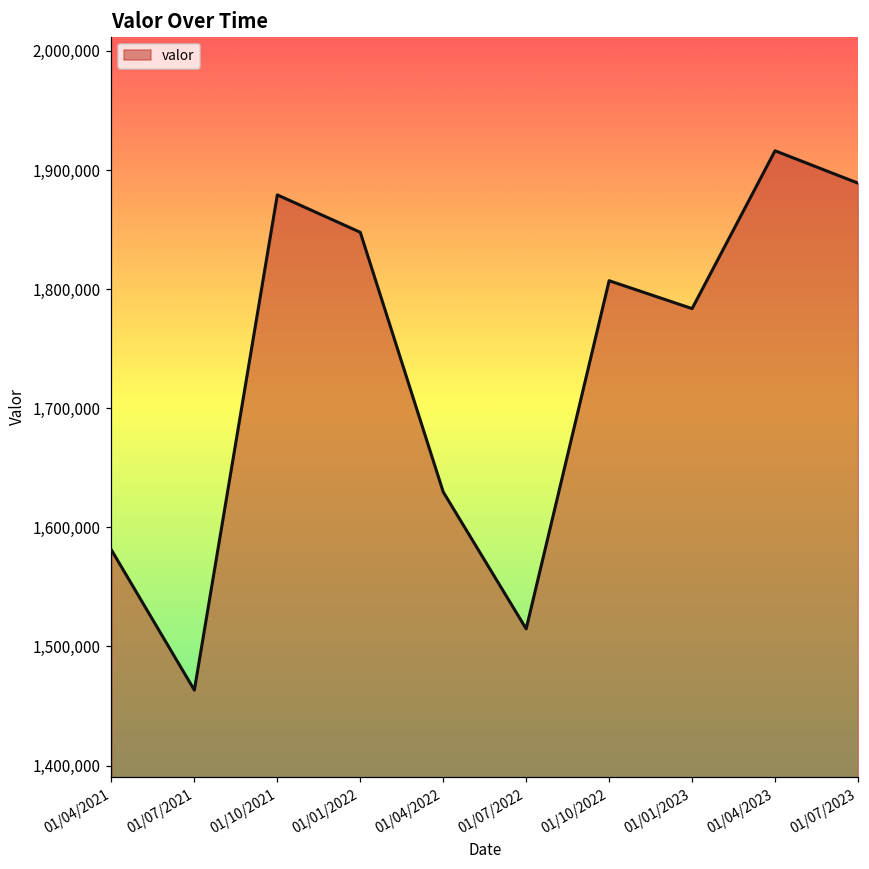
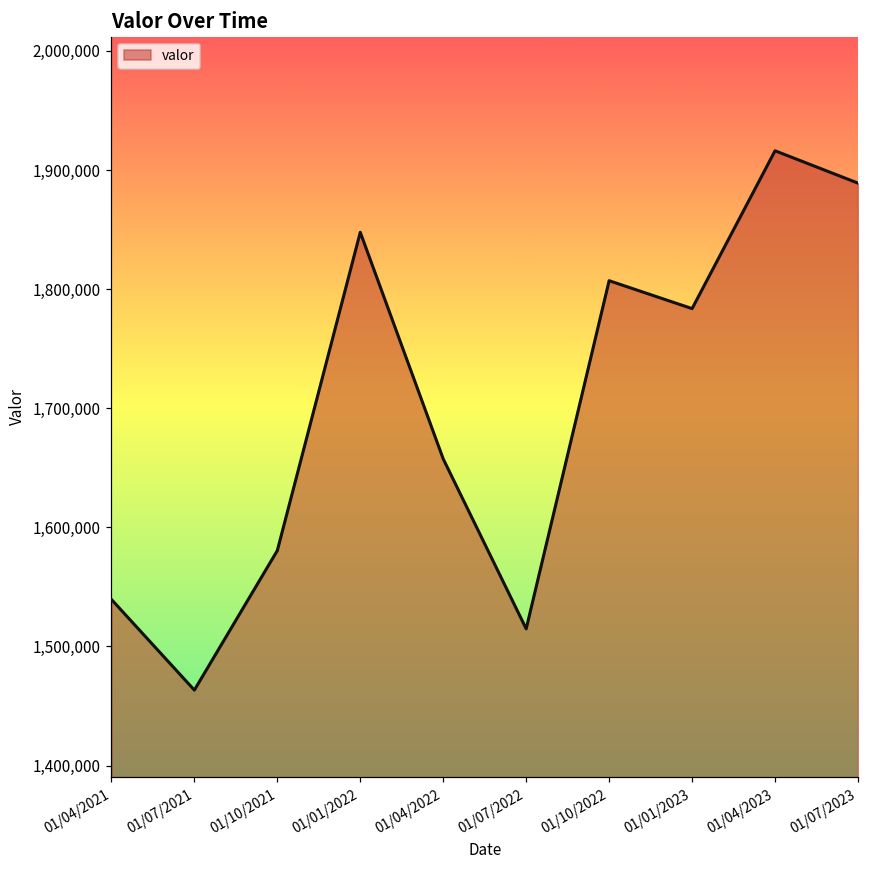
01/04/2021: 1,581,000 -> 1,540,000
01/10/2021: 1,879,000 -> 1,580,000
01/04/2022: 1,630,000 -> 1,657,000
